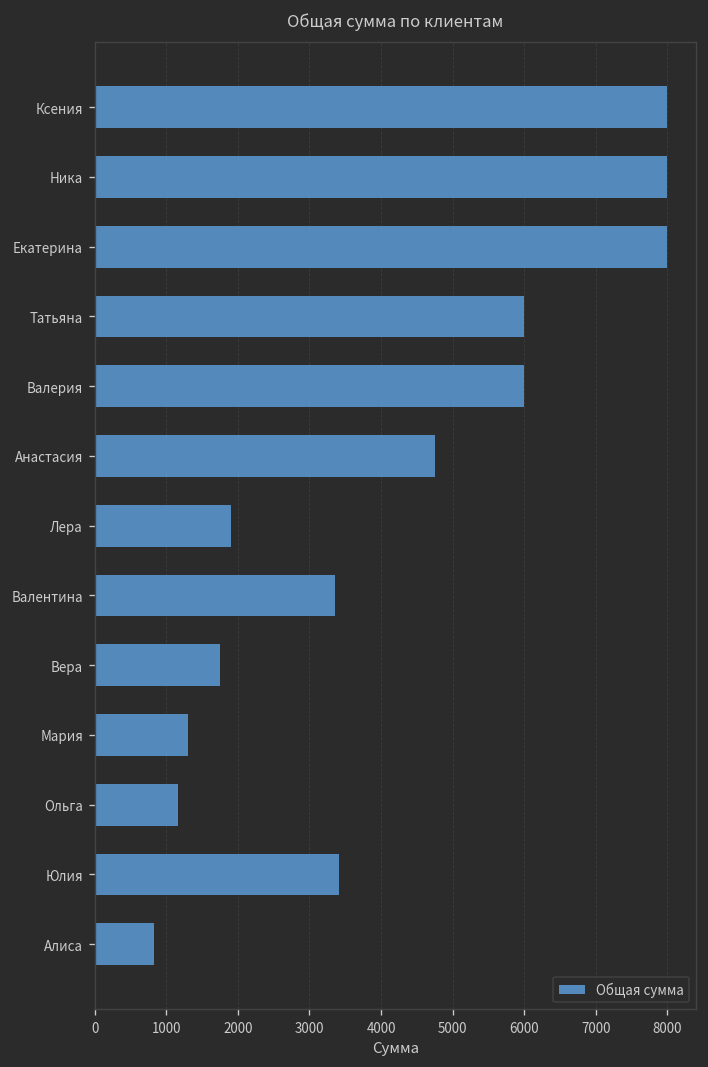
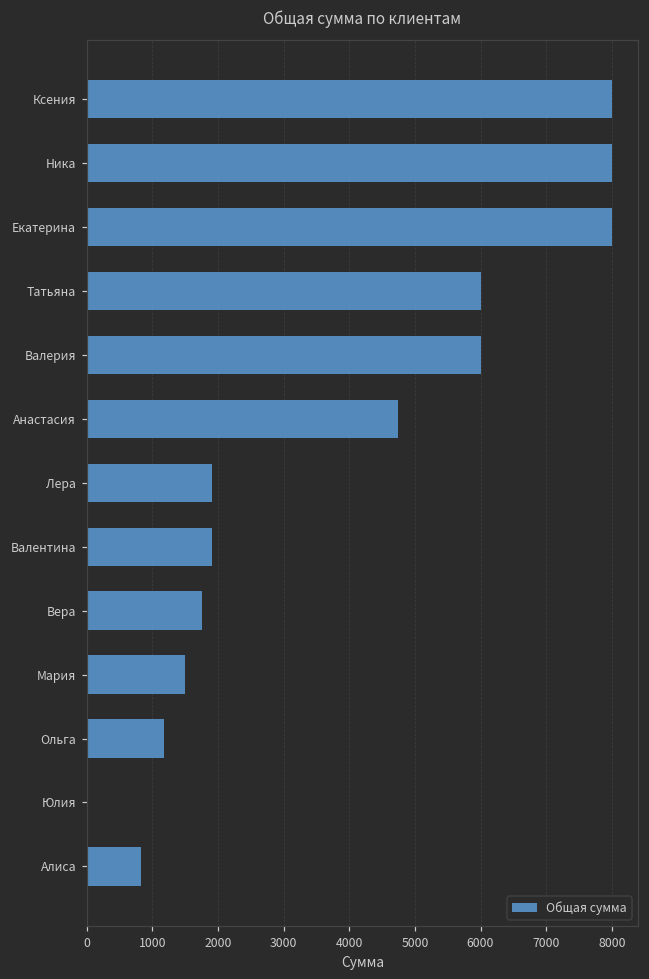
Валентина: 3400 -> 1900
Мария: 1300 -> 1500
Юлия: 3400 -> 0
